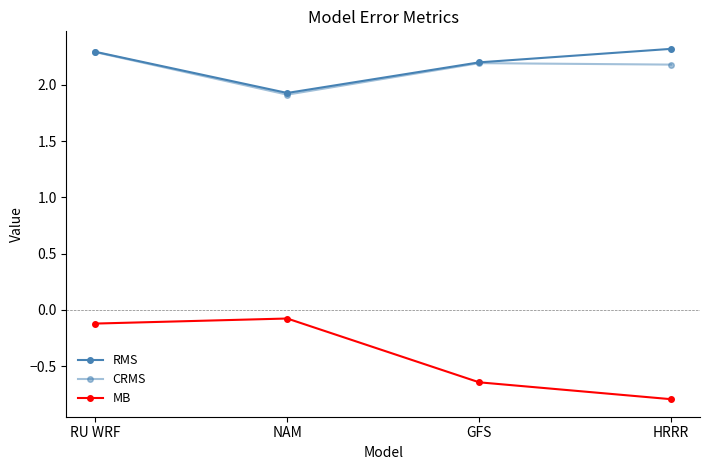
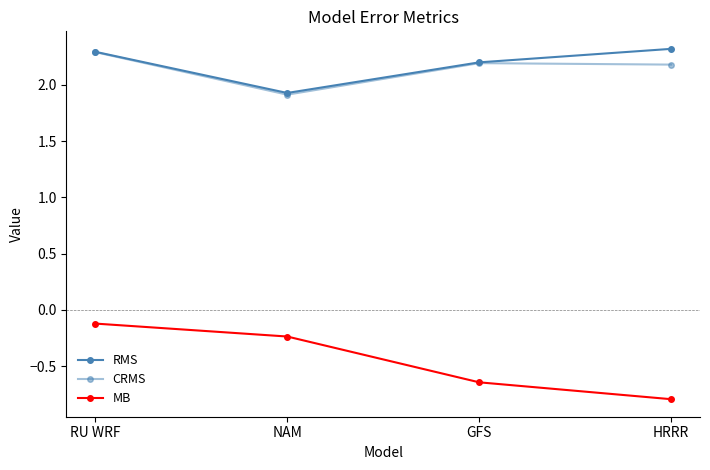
MB, NAM: -0.08 -> -0.24
